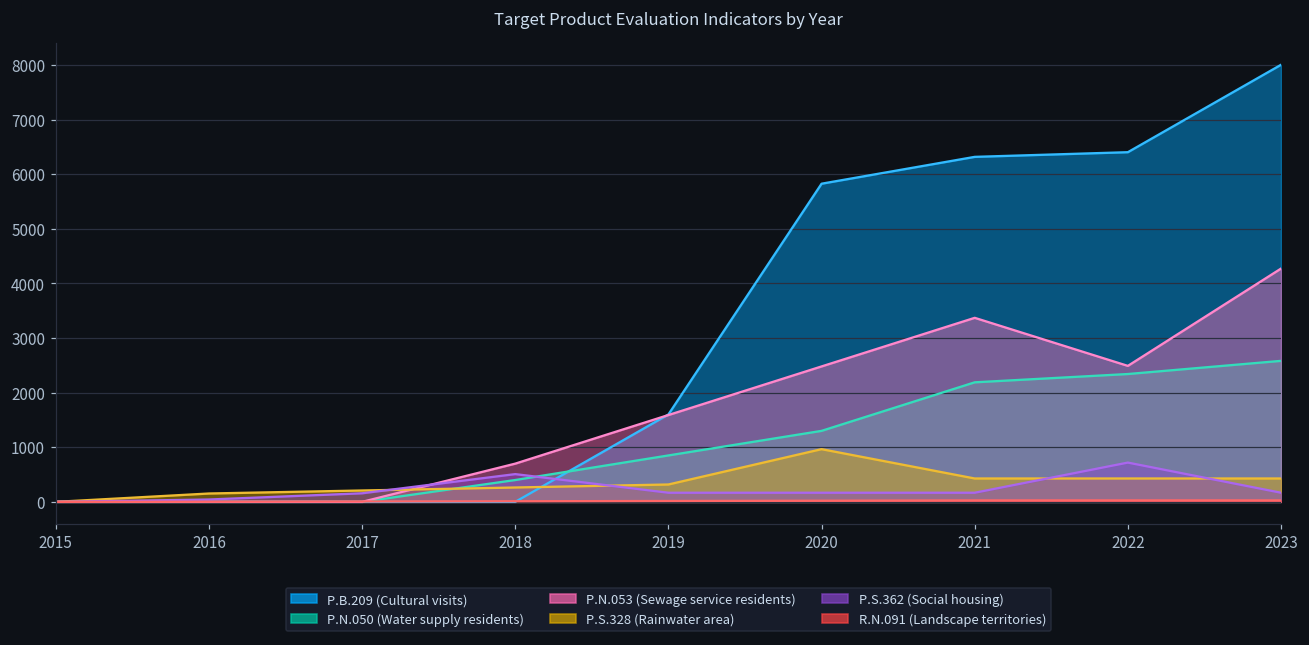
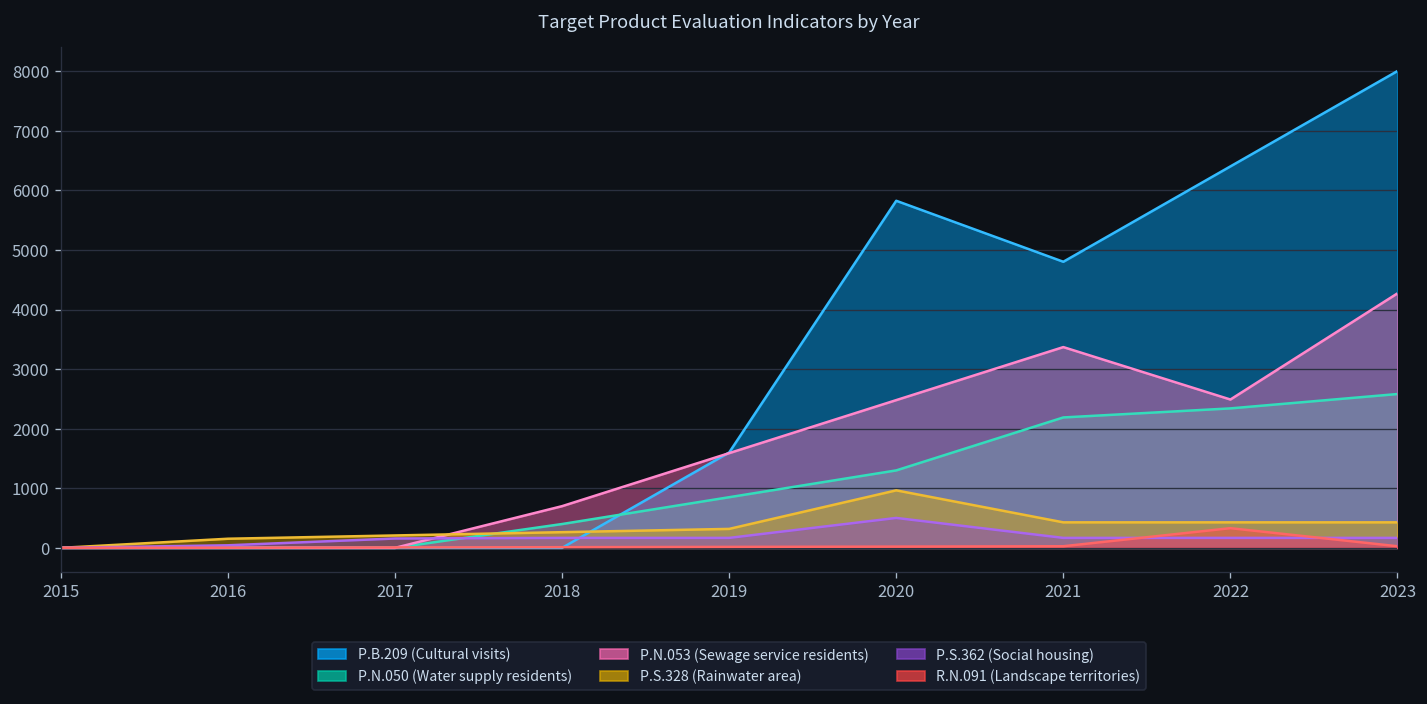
P.S.362 (Social housing), 2018: 500 -> 200
P.S.362 (Social housing), 2020: 200 -> 500
P.B.209 (Cultural visits), 2021: 6300 -> 4800
P.S.362 (Social housing), 2022: 700 -> 200
R.N.091 (Landscape territories), 2022: 0 -> 300
